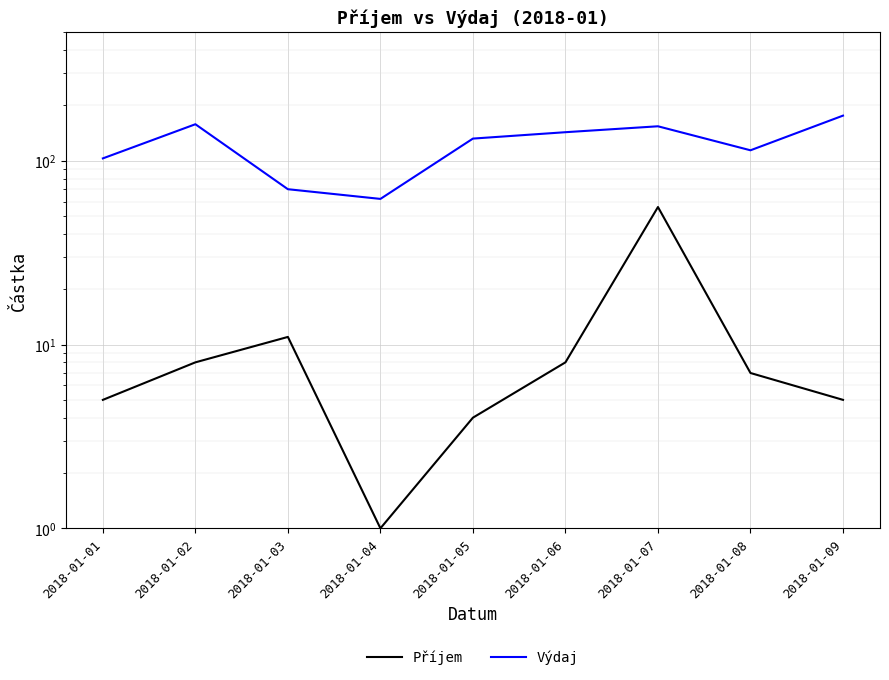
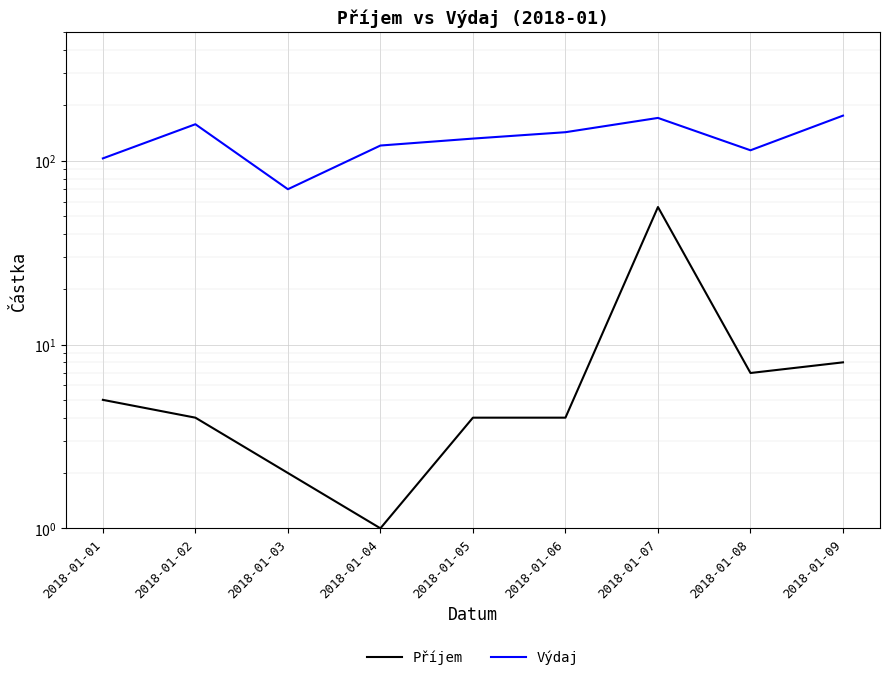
Příjem, 2018-01-02: 8 -> 4
Příjem, 2018-01-03: 11 -> 2
Výdaj, 2018-01-04: 62 -> 120
Příjem, 2018-01-06: 8 -> 4
Výdaj, 2018-01-07: 150 -> 170
Příjem, 2018-01-09: 5 -> 8
